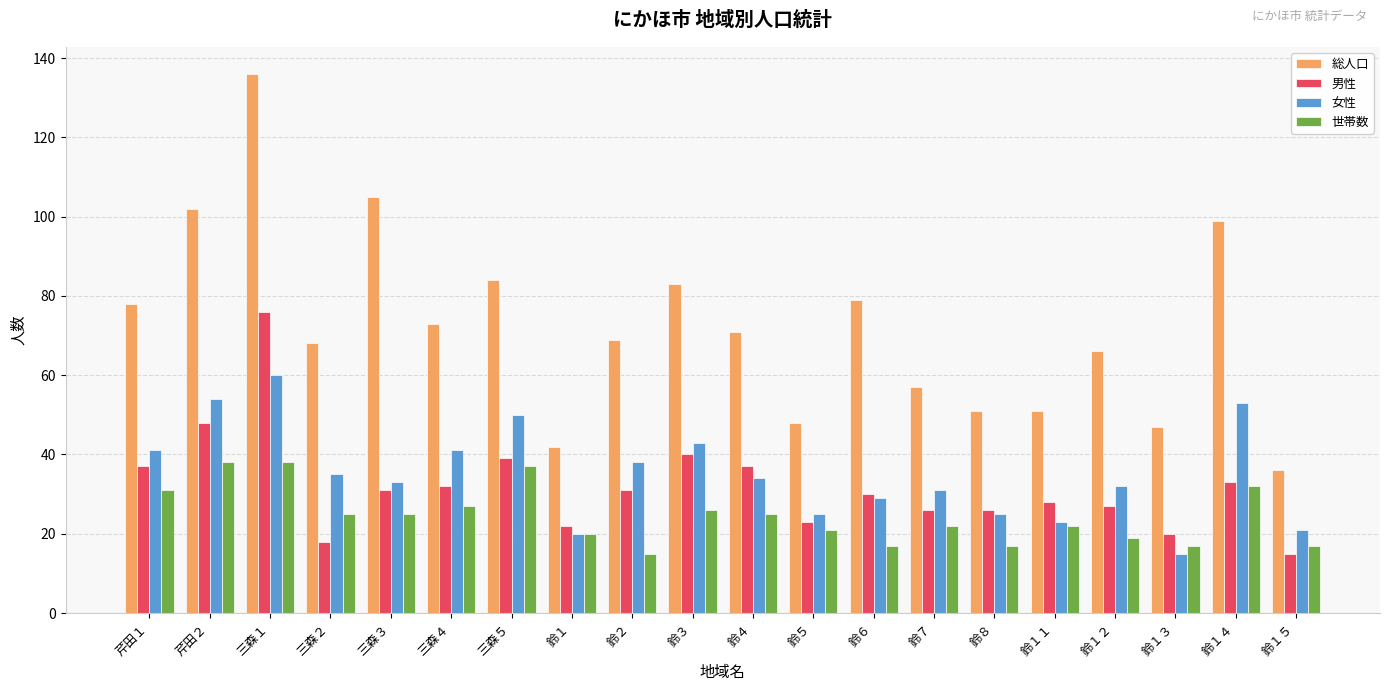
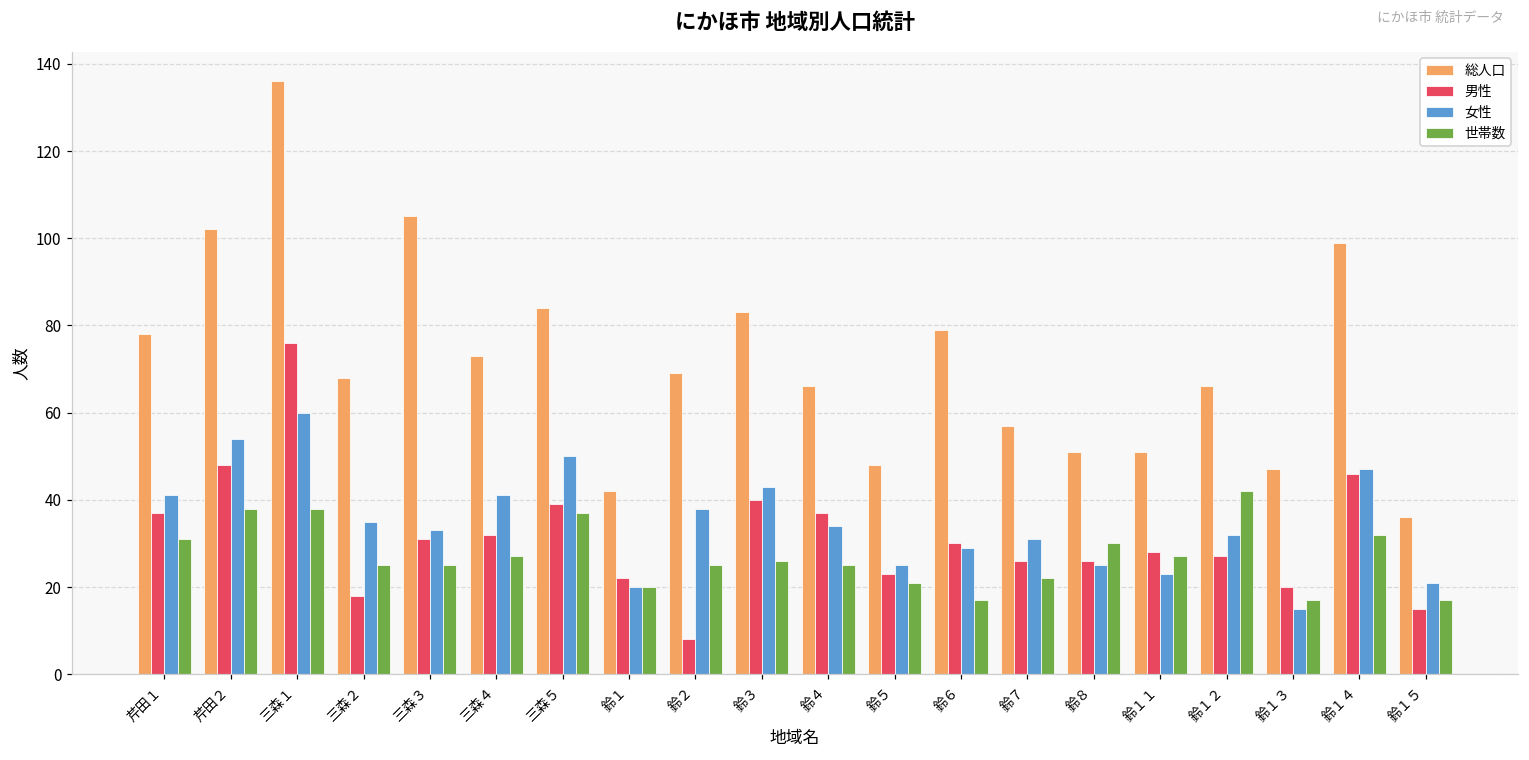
男性, 鈴２: 31 -> 8
世帯数, 鈴２: 15 -> 25
総人口, 鈴４: 71 -> 66
世帯数, 鈴８: 17 -> 30
世帯数, 鈴１１: 22 -> 27
世帯数, 鈴１２: 19 -> 42
男性, 鈴１４: 33 -> 46
女性, 鈴１４: 53 -> 47
